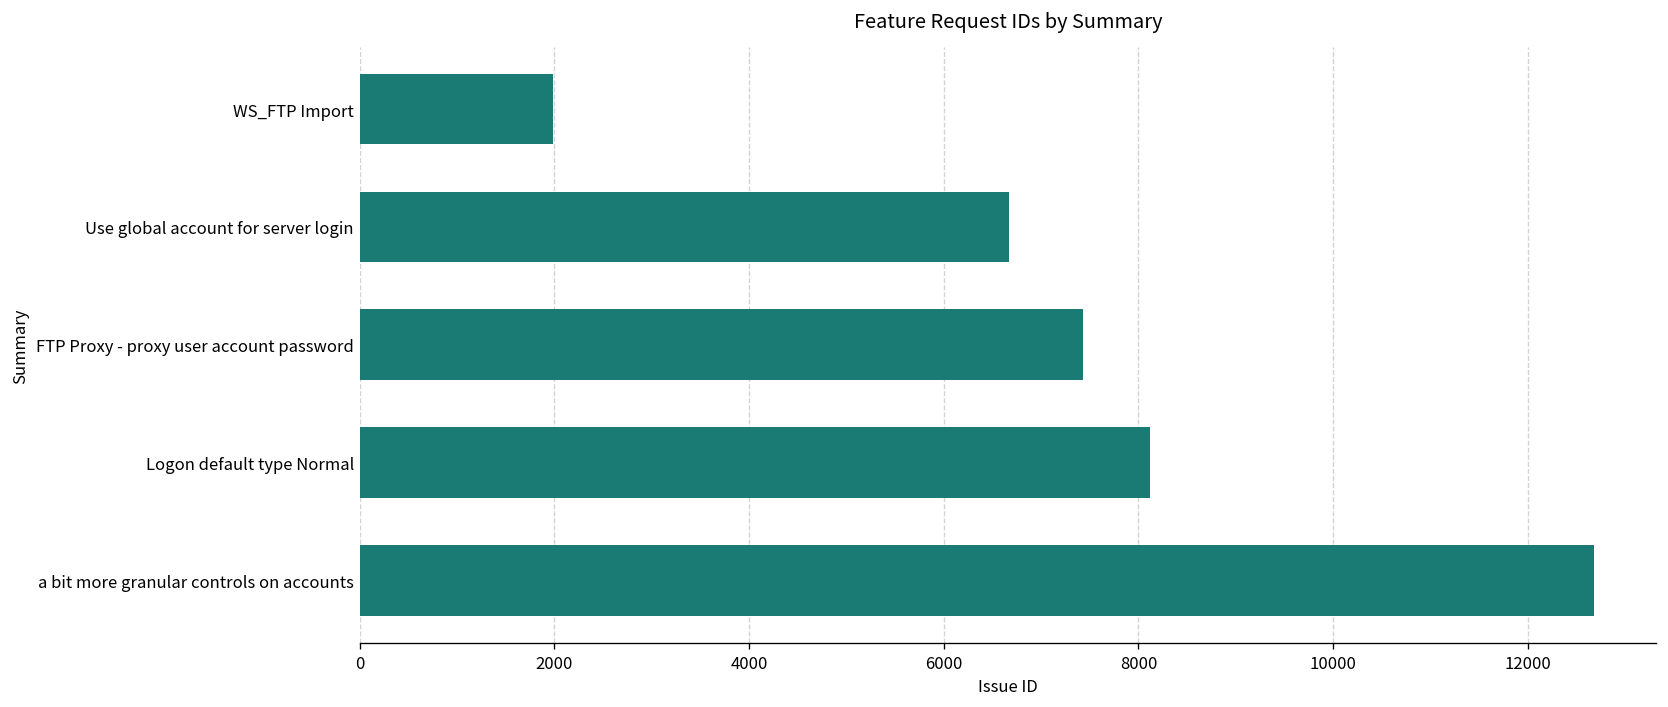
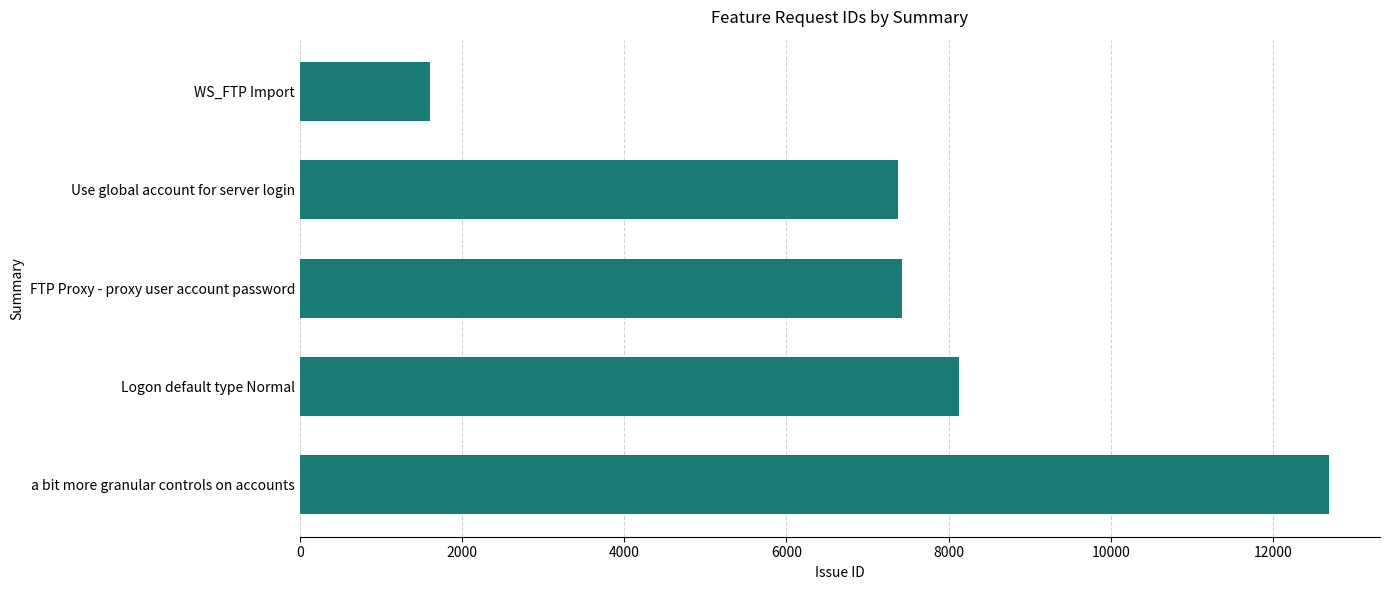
WS_FTP Import: 2000 -> 1600
Use global account for server login: 6700 -> 7400
